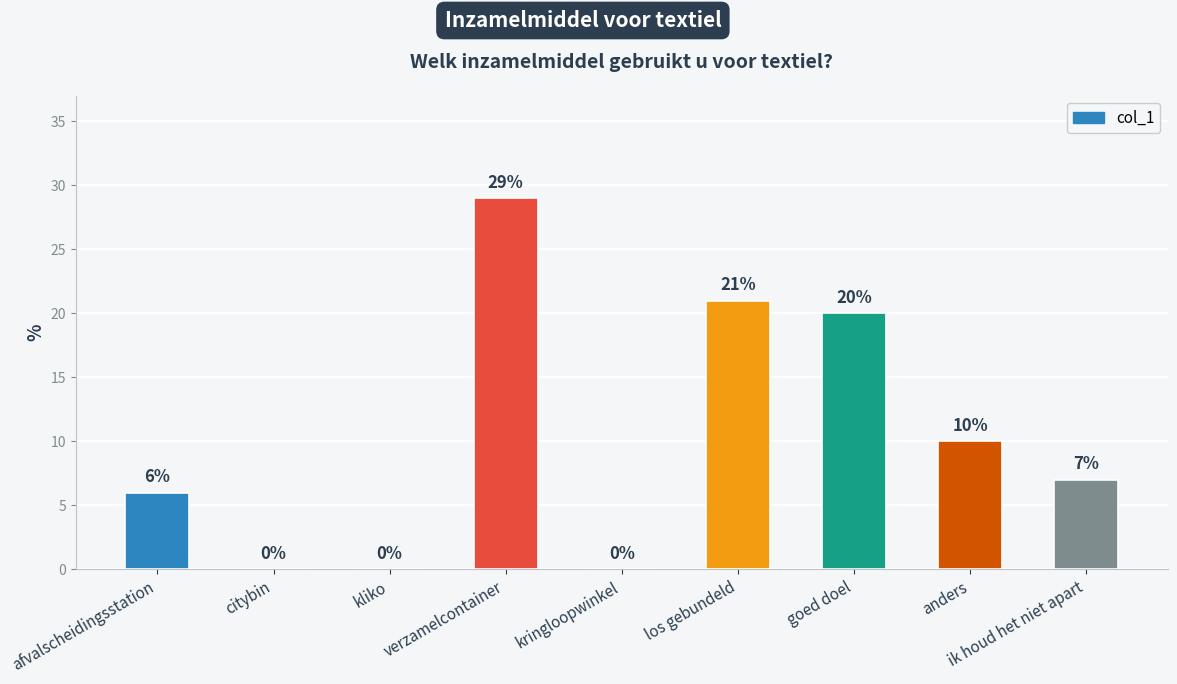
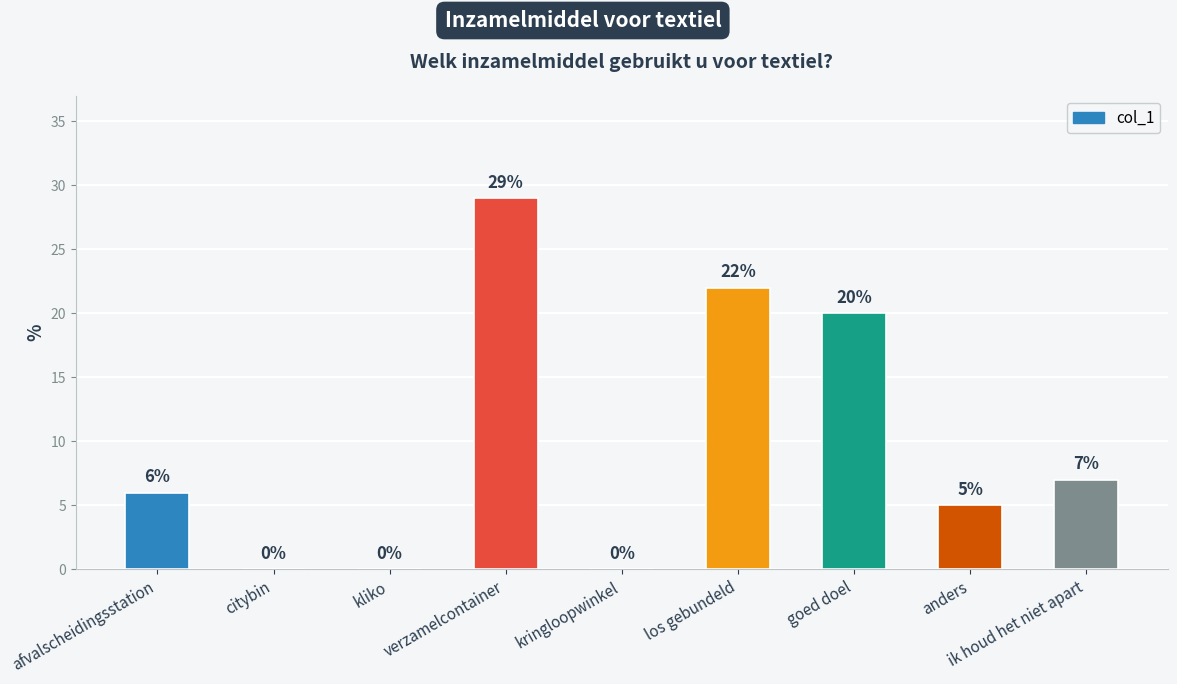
los gebundeld: 21% -> 22%
anders: 10% -> 5%
